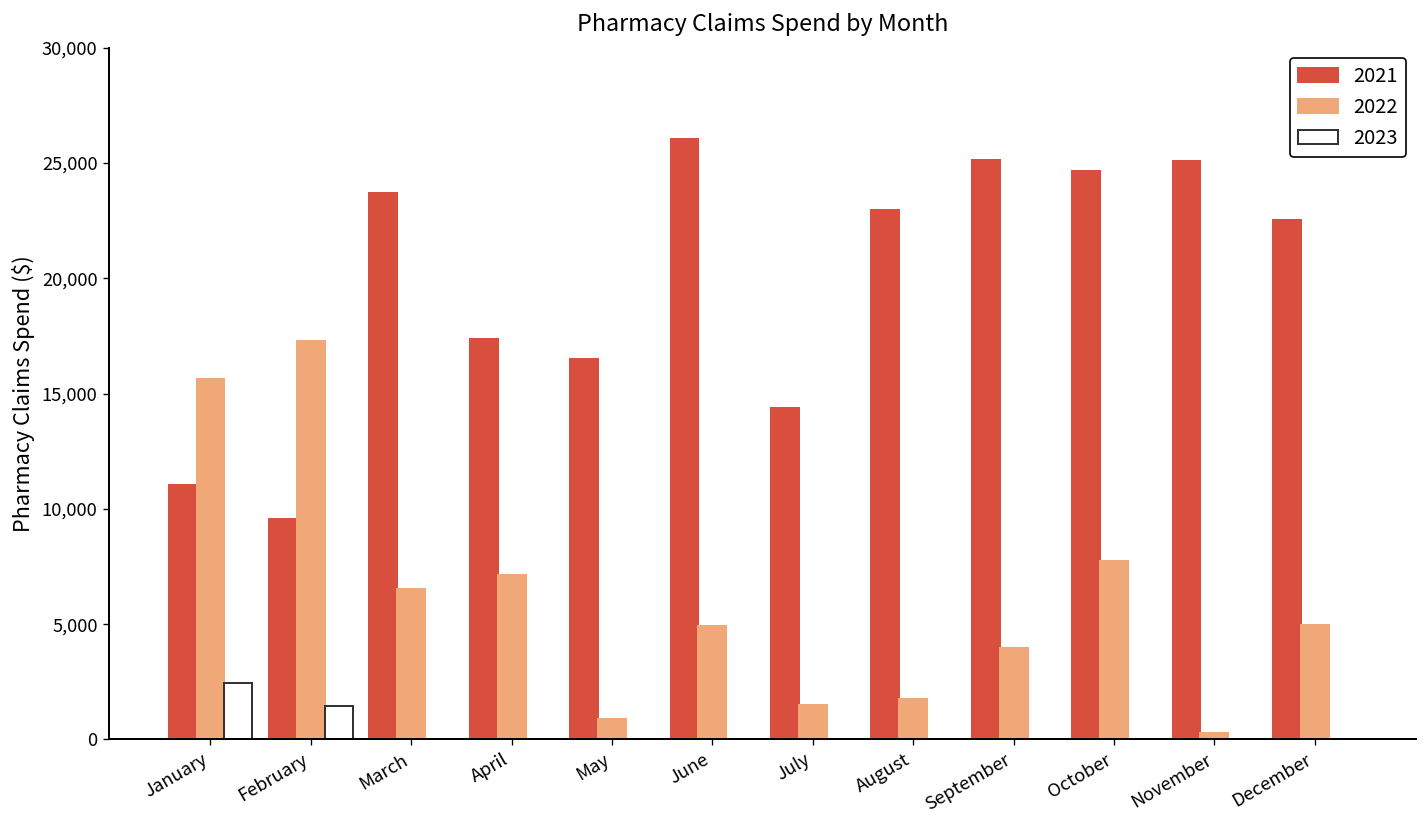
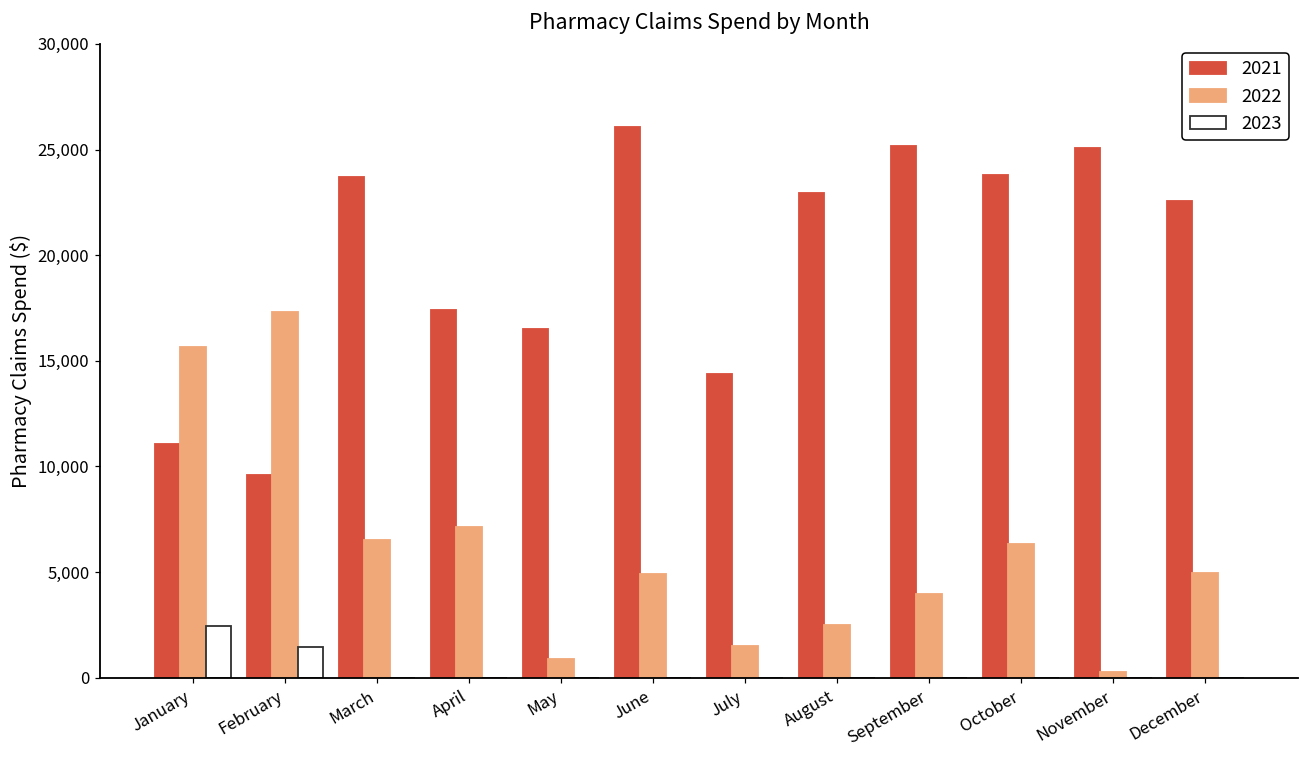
2022, August: 1,800 -> 2,500
2021, October: 24,700 -> 23,800
2022, October: 7,700 -> 6,300
